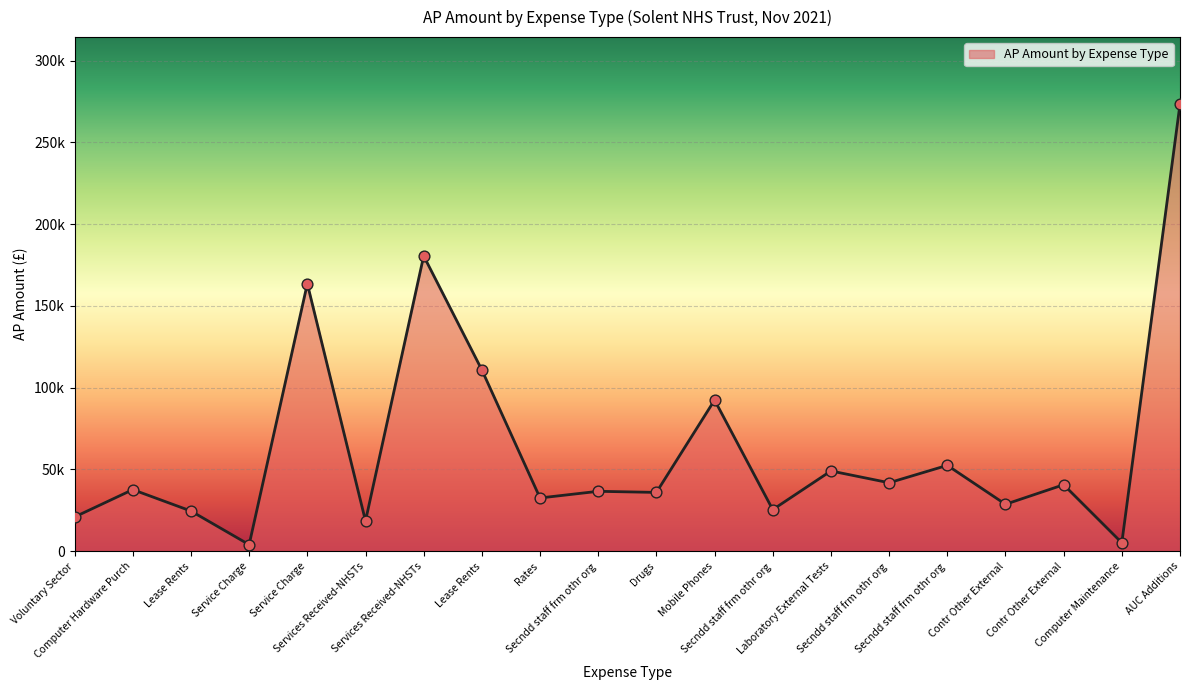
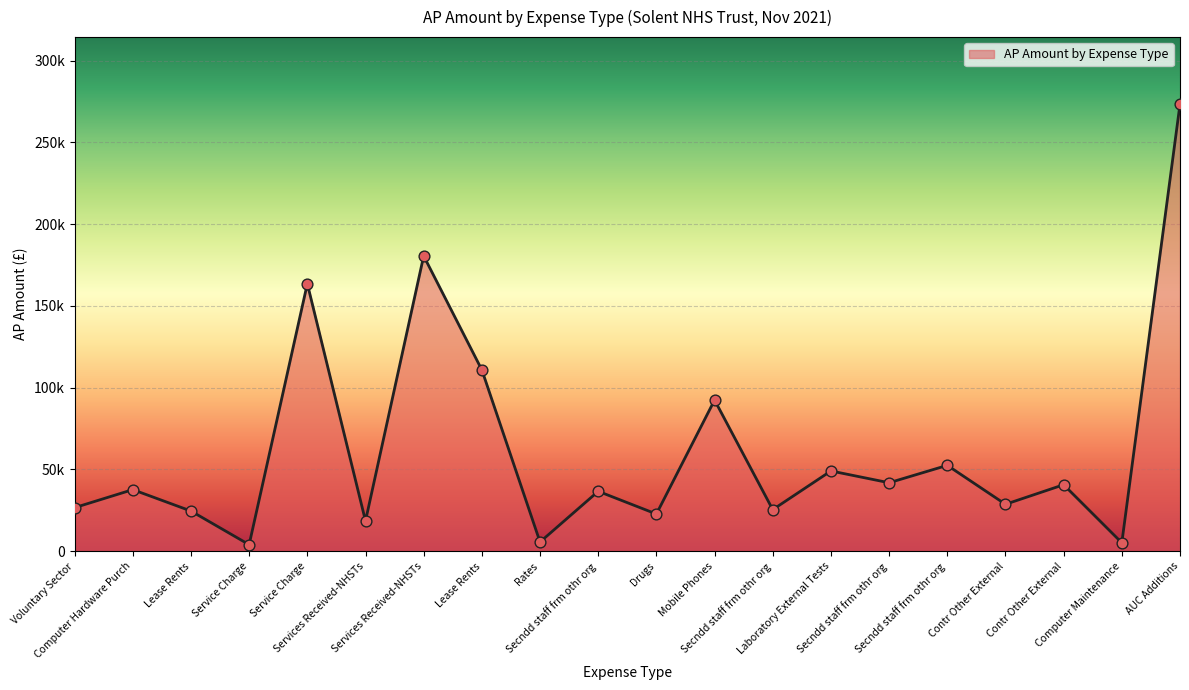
Voluntary Sector: 21000 -> 27000
Rates: 33000 -> 6000
Drugs: 36000 -> 23000
